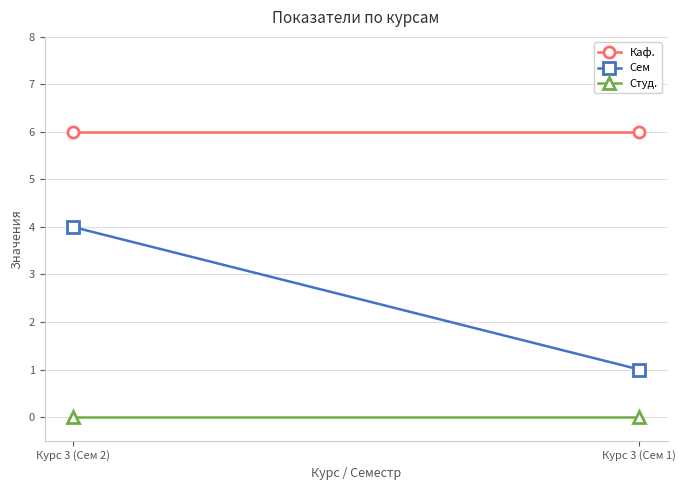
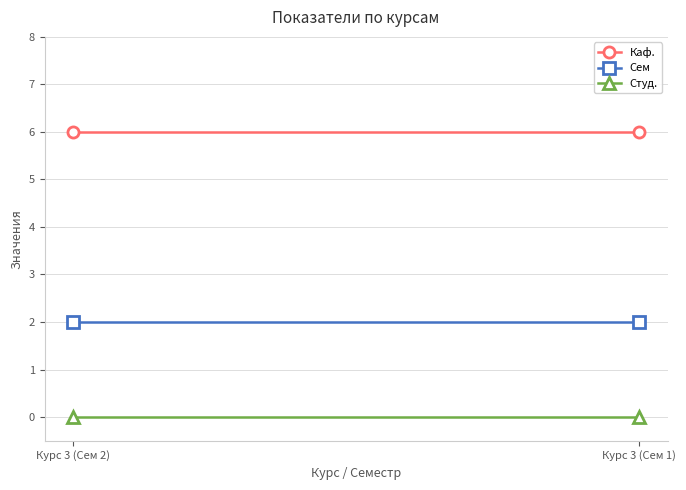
Сем, Курс 3 (Сем 2): 4 -> 2
Сем, Курс 3 (Сем 1): 1 -> 2
